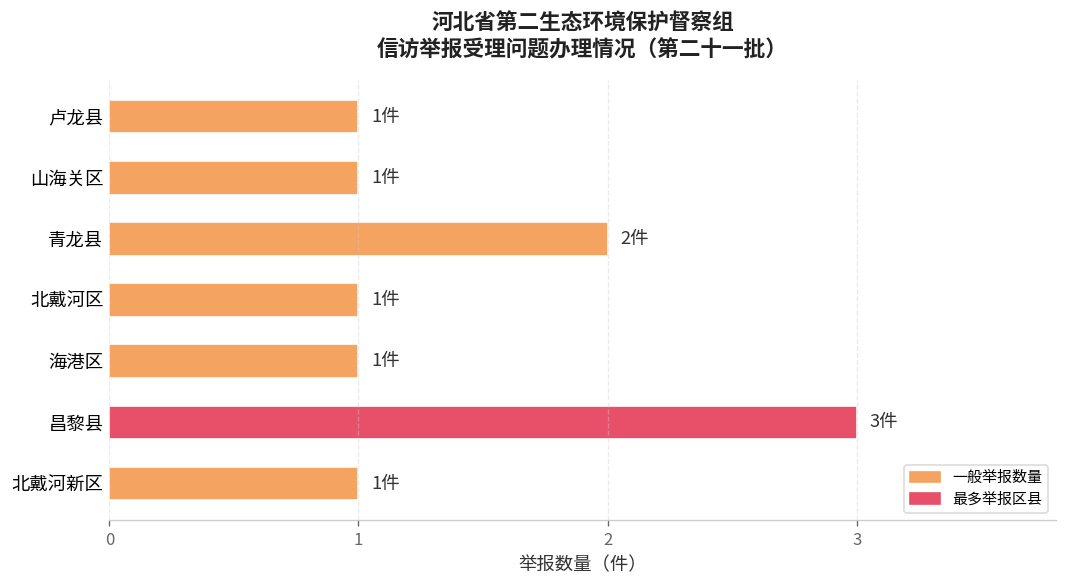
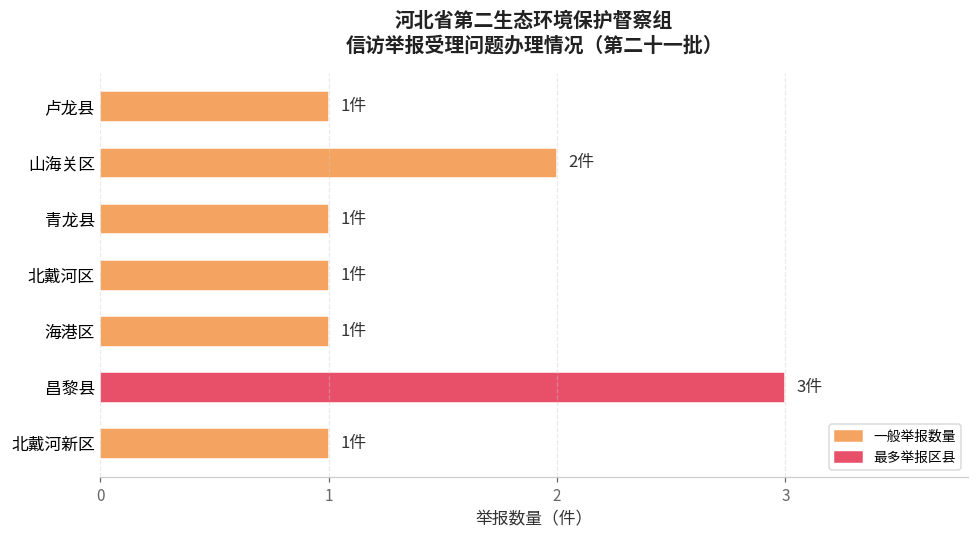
山海关区: 1件 -> 2件
青龙县: 2件 -> 1件
